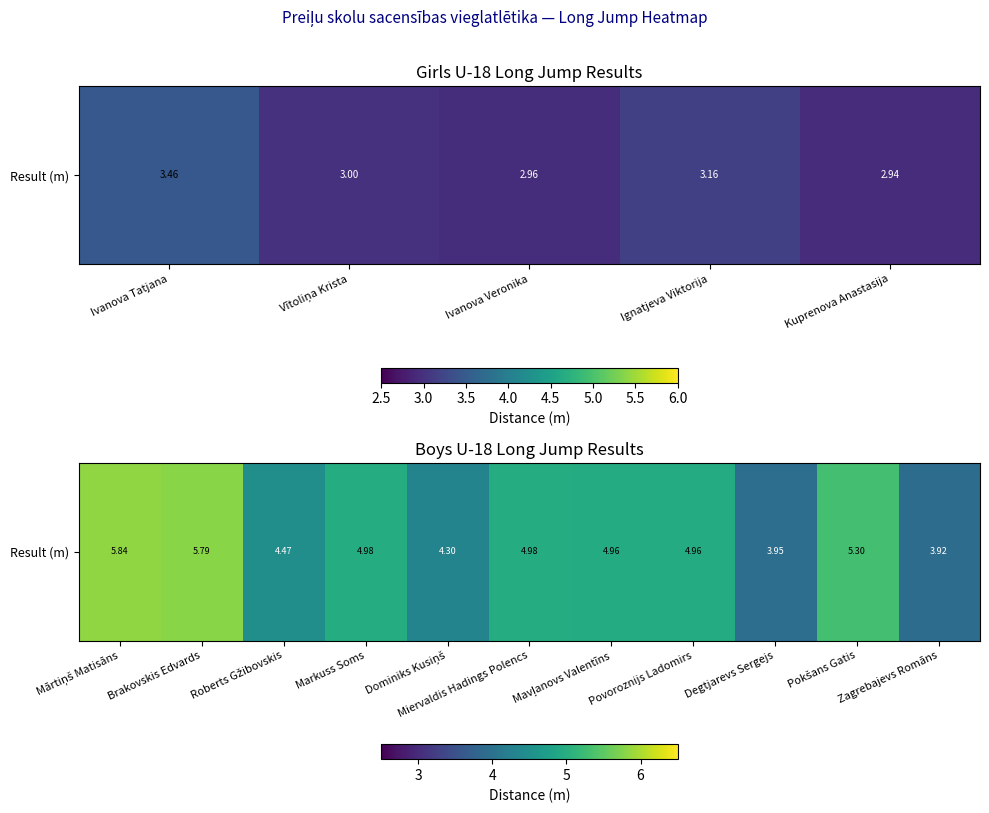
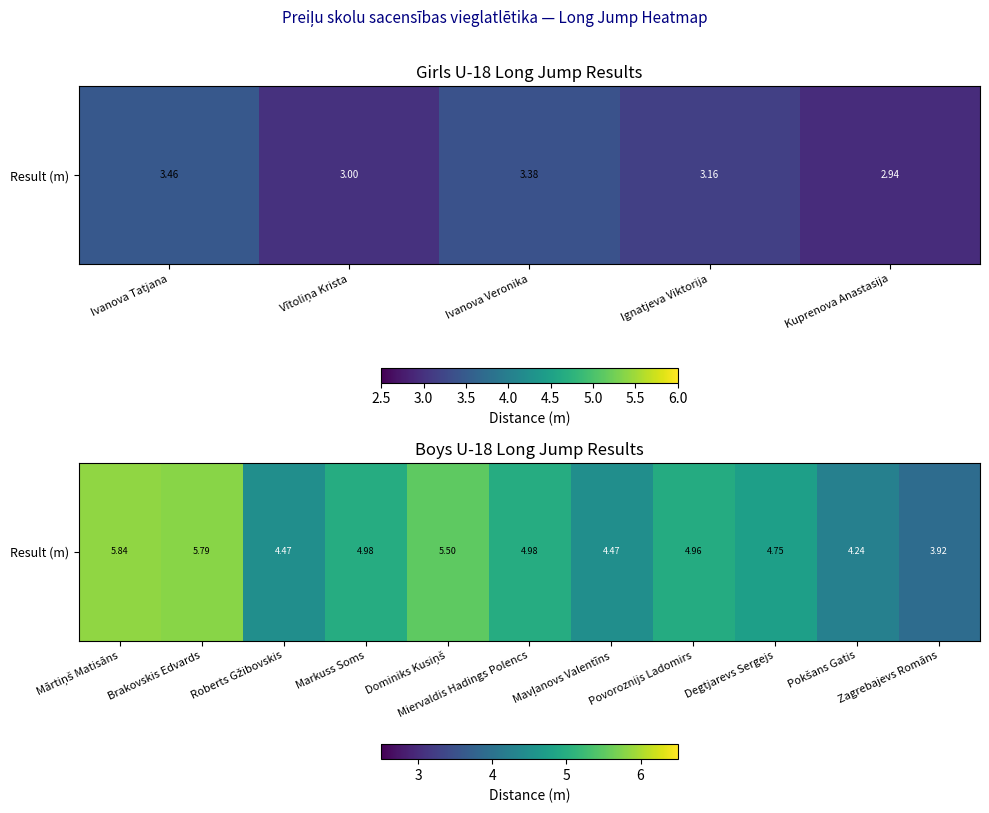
Girls U-18 Long Jump Results, Result (m), Ivanova Veronika: 2.96 -> 3.38
Boys U-18 Long Jump Results, Result (m), Dominiks Kusiņš: 4.30 -> 5.50
Boys U-18 Long Jump Results, Result (m), Mavļanovs Valentīns: 4.96 -> 4.47
Boys U-18 Long Jump Results, Result (m), Degtjarevs Sergejs: 3.95 -> 4.75
Boys U-18 Long Jump Results, Result (m), Pokšans Gatis: 5.30 -> 4.24
